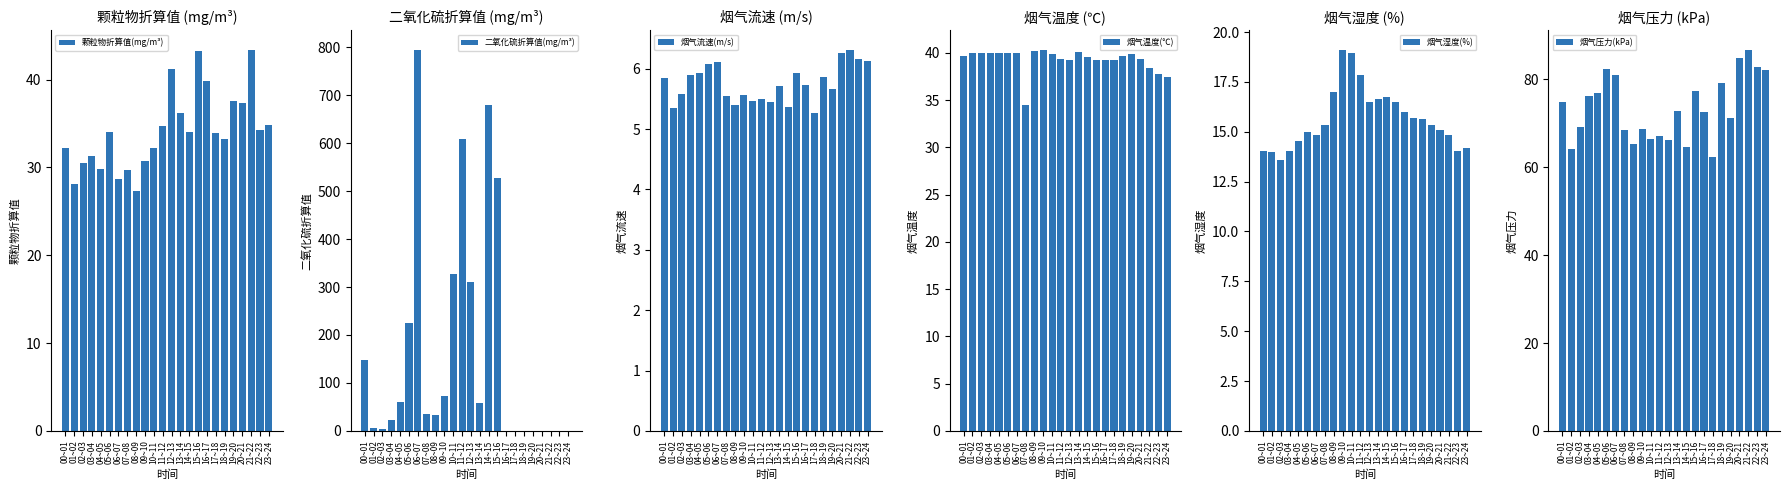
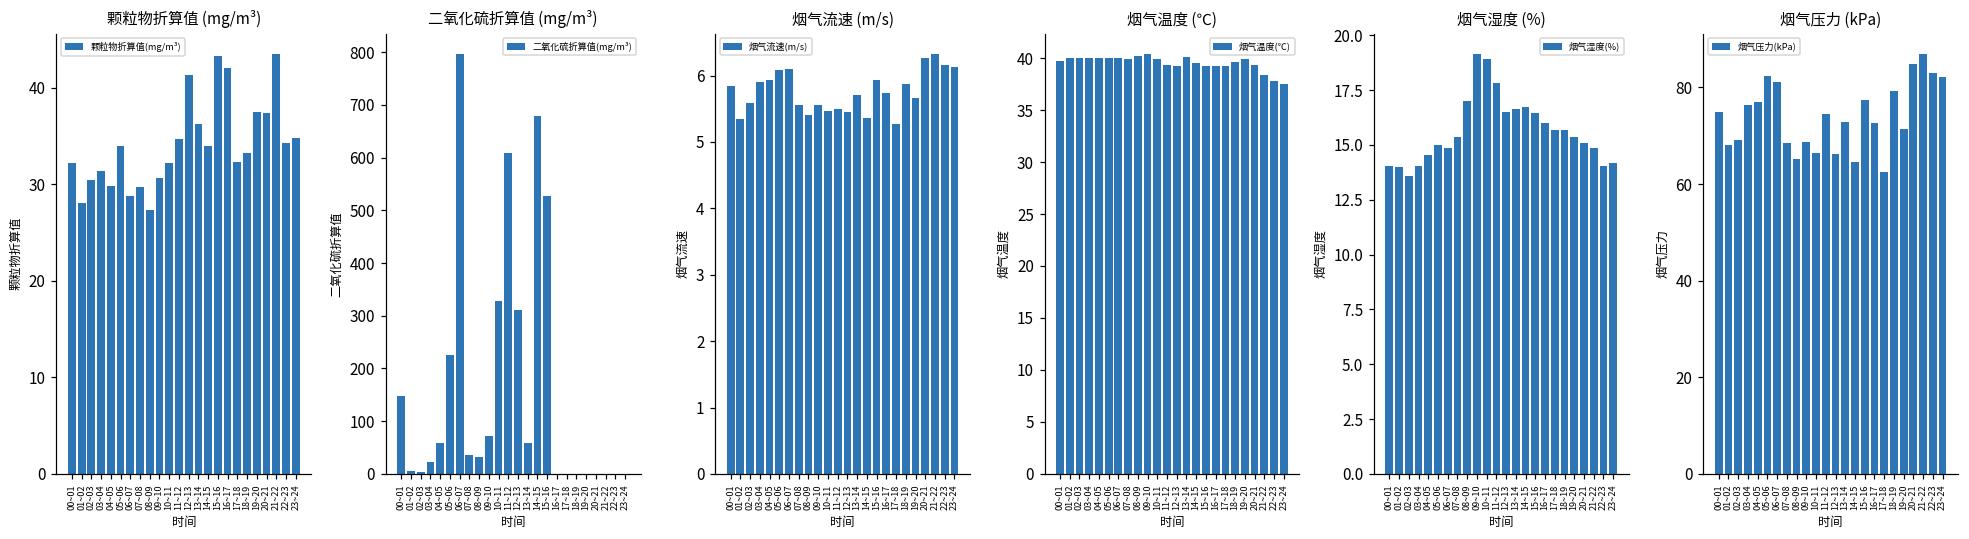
颗粒物折算值 (mg/m³), 16~17: 40 -> 42
颗粒物折算值 (mg/m³), 17~18: 34 -> 32
烟气温度 (℃), 07~08: 35 -> 40
烟气压力 (kPa), 01~02: 64 -> 68
烟气压力 (kPa), 11~12: 67 -> 75
